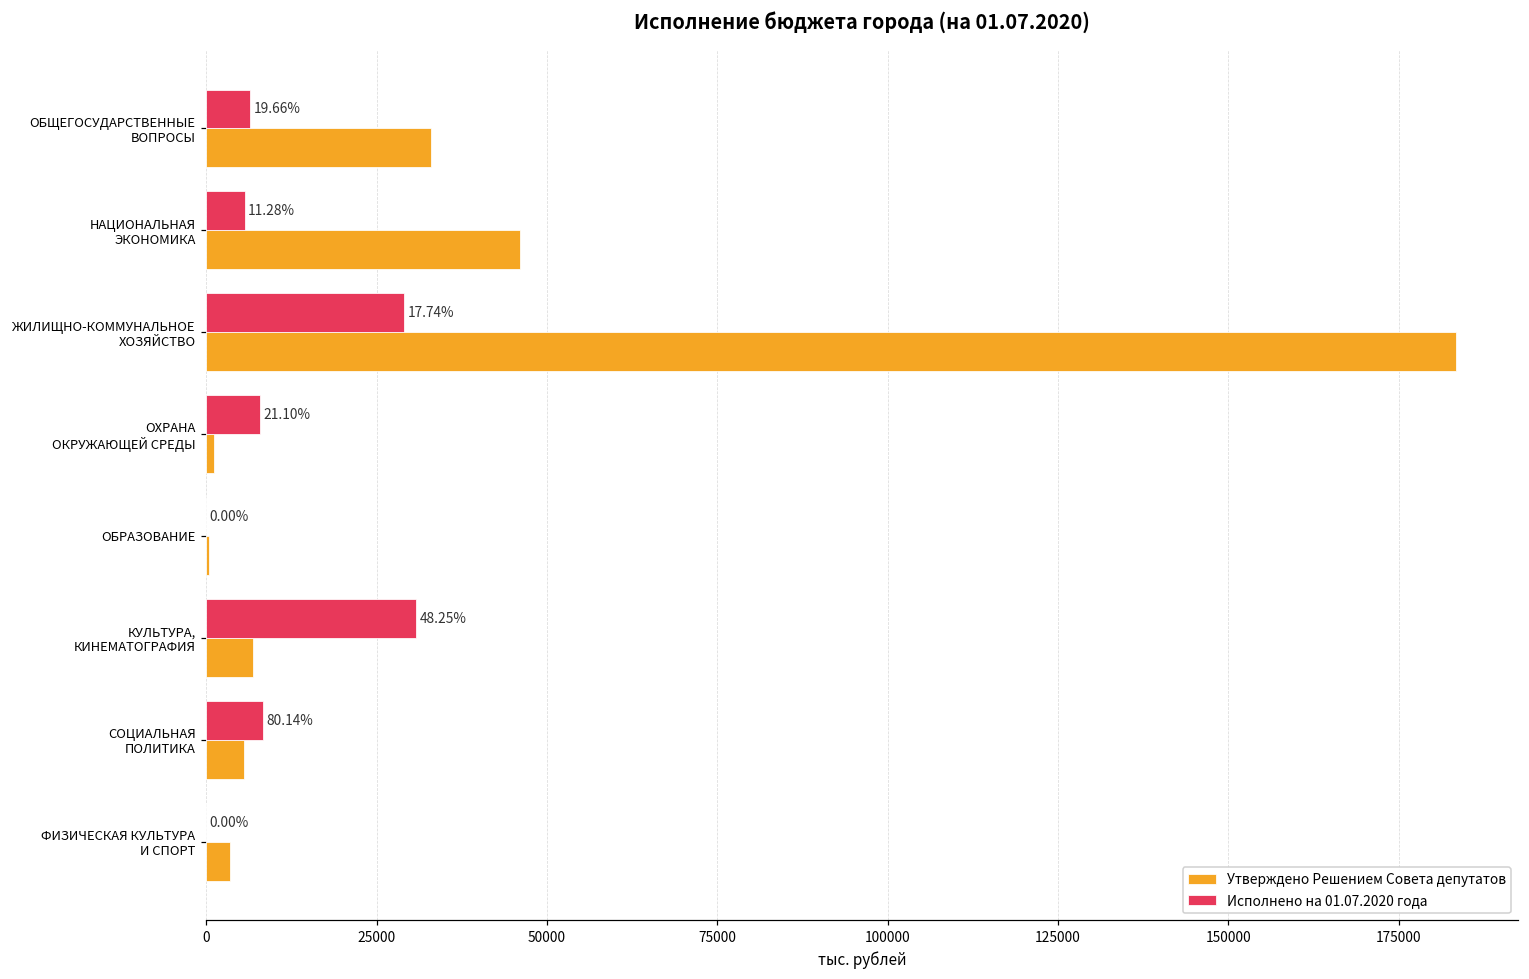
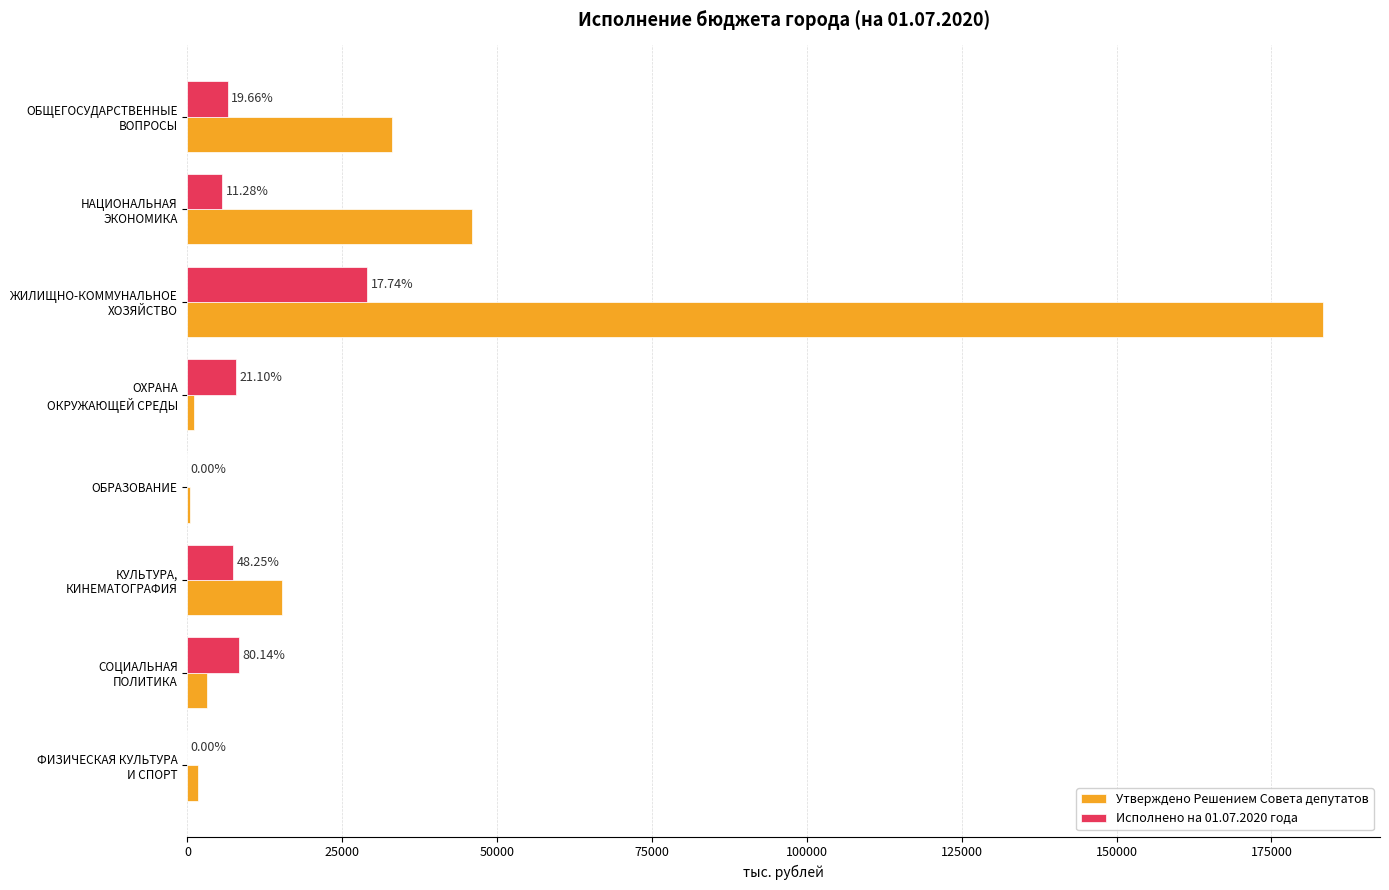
Исполнено на 01.07.2020 года, КУЛЬТУРА, КИНЕМАТОГРАФИЯ: 31000 -> 7000
Утверждено Решением Совета депутатов, КУЛЬТУРА, КИНЕМАТОГРАФИЯ: 7000 -> 15000
Утверждено Решением Совета депутатов, СОЦИАЛЬНАЯ ПОЛИТИКА: 6000 -> 3000
Утверждено Решением Совета депутатов, ФИЗИЧЕСКАЯ КУЛЬТУРА И СПОРТ: 4000 -> 2000
